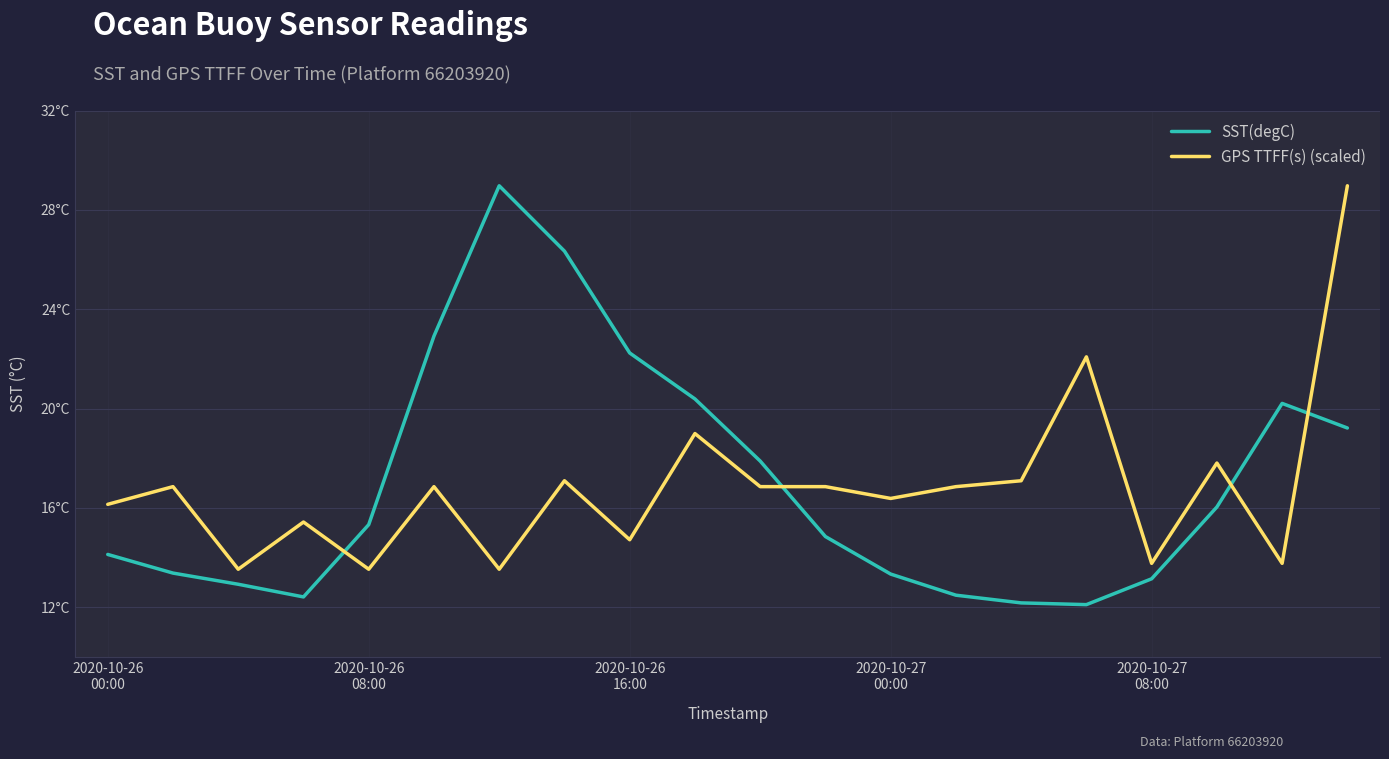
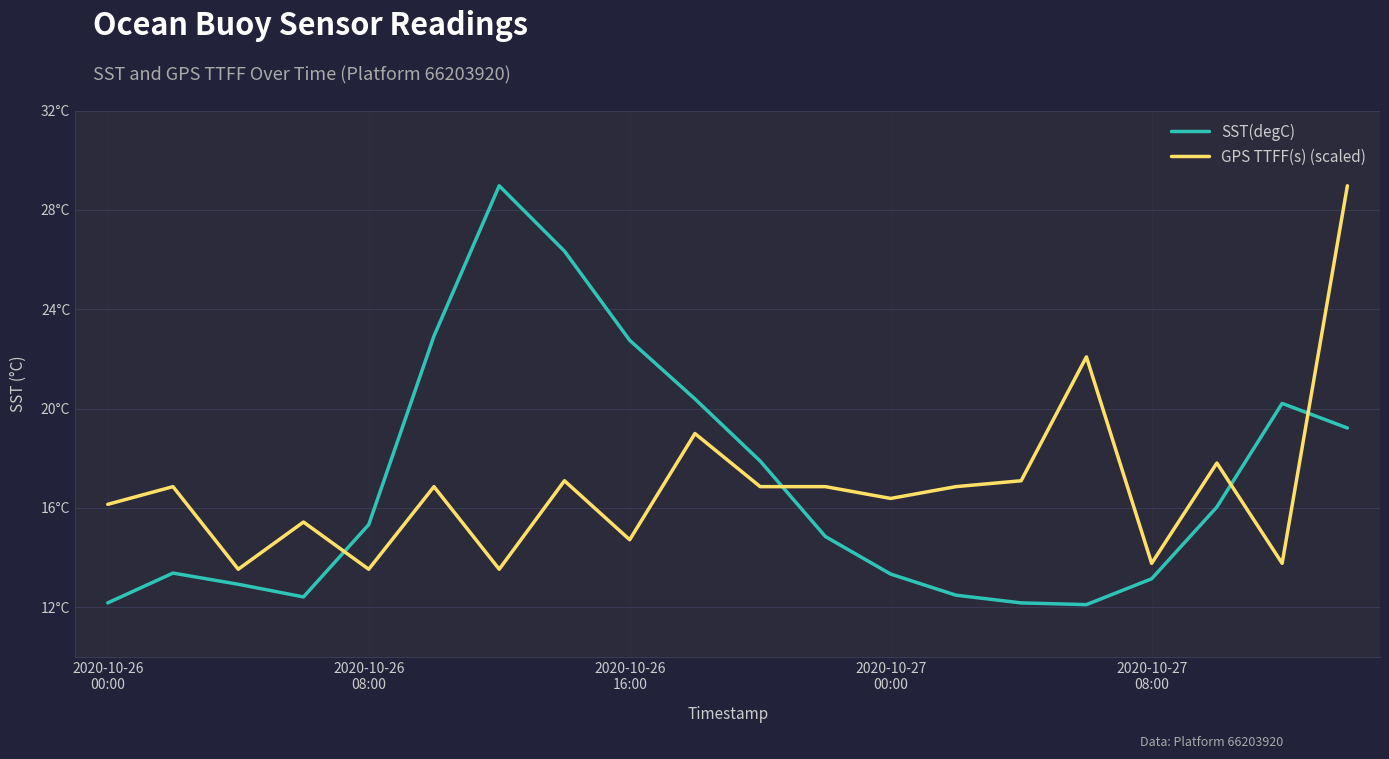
SST(degC), 2020-10-26 00:00: 14.1°C -> 12.2°C
SST(degC), 2020-10-26 16:00: 22.2°C -> 22.8°C
